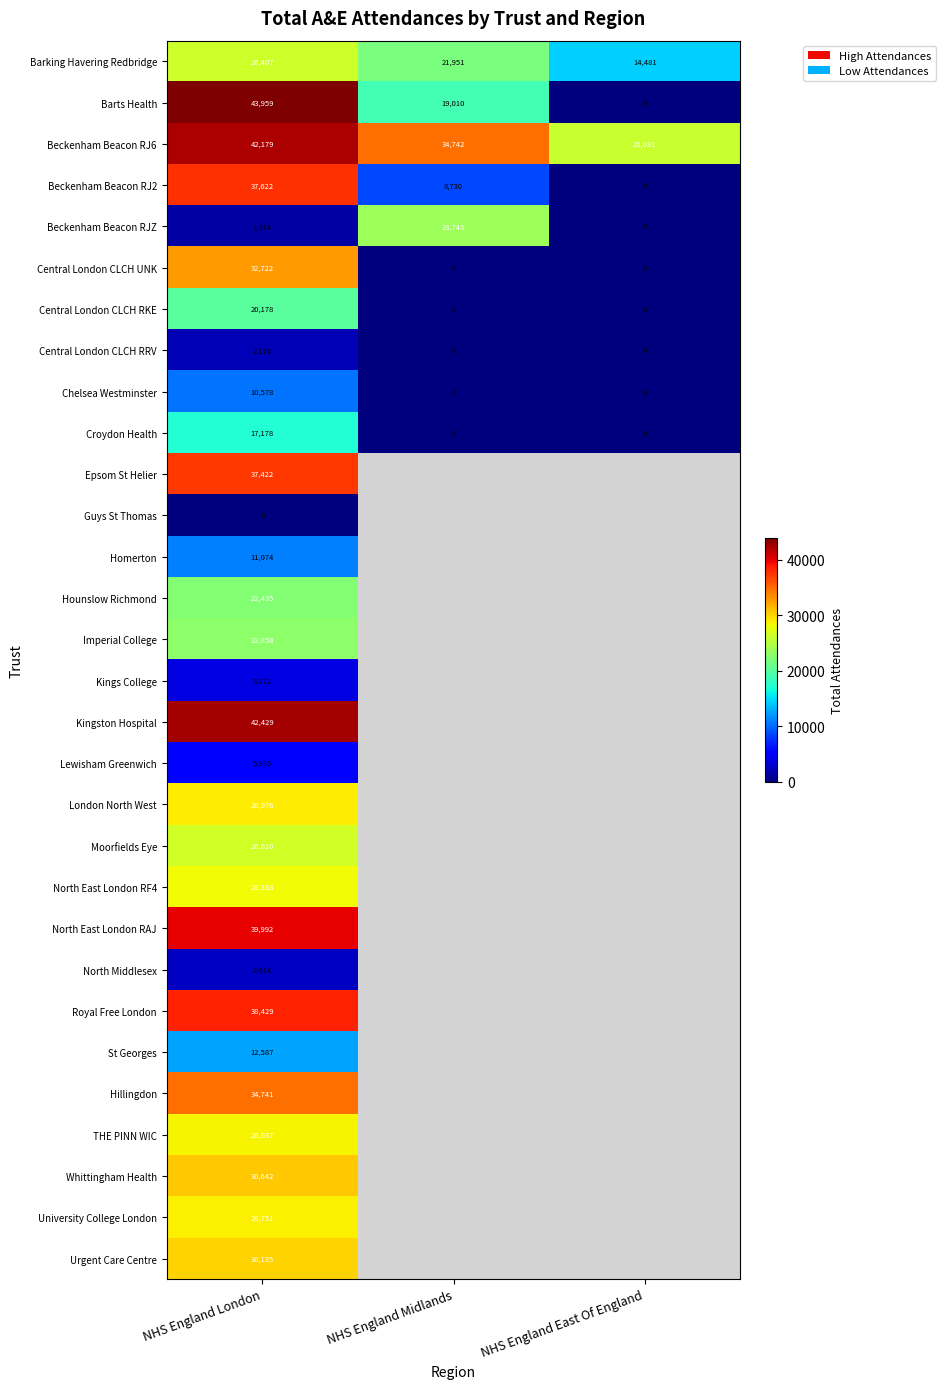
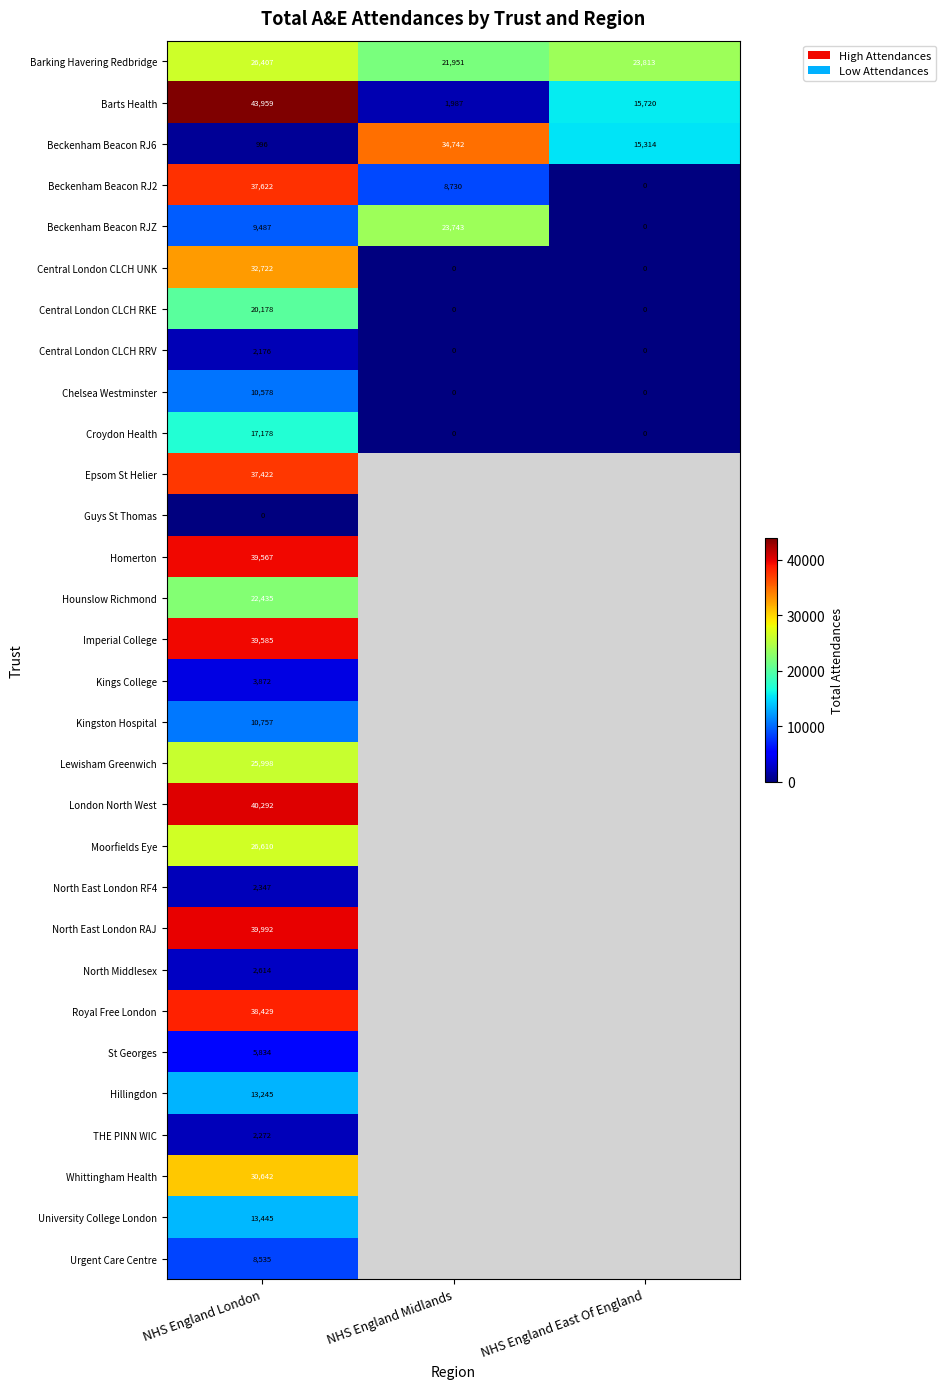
Barking Havering Redbridge, NHS England East Of England: 14,481 -> 23,813
Barts Health, NHS England Midlands: 19,010 -> 1,987
Barts Health, NHS England East Of England: 0 -> 15,720
Beckenham Beacon RJ6, NHS England London: 42,179 -> 996
Beckenham Beacon RJ6, NHS England East Of England: 26,031 -> 15,314
Beckenham Beacon RJZ, NHS England London: 1,514 -> 9,487
Homerton, NHS England London: 11,074 -> 39,567
Imperial College, NHS England London: 22,858 -> 39,585
Kingston Hospital, NHS England London: 42,429 -> 10,757
Lewisham Greenwich, NHS England London: 5,395 -> 25,998
London North West, NHS England London: 28,976 -> 40,292
North East London RF4, NHS England London: 28,163 -> 2,347
St Georges, NHS England London: 12,587 -> 5,834
Hillingdon, NHS England London: 34,741 -> 13,245
THE PINN WIC, NHS England London: 28,637 -> 2,272
University College London, NHS England London: 28,751 -> 13,445
Urgent Care Centre, NHS England London: 30,135 -> 8,535
